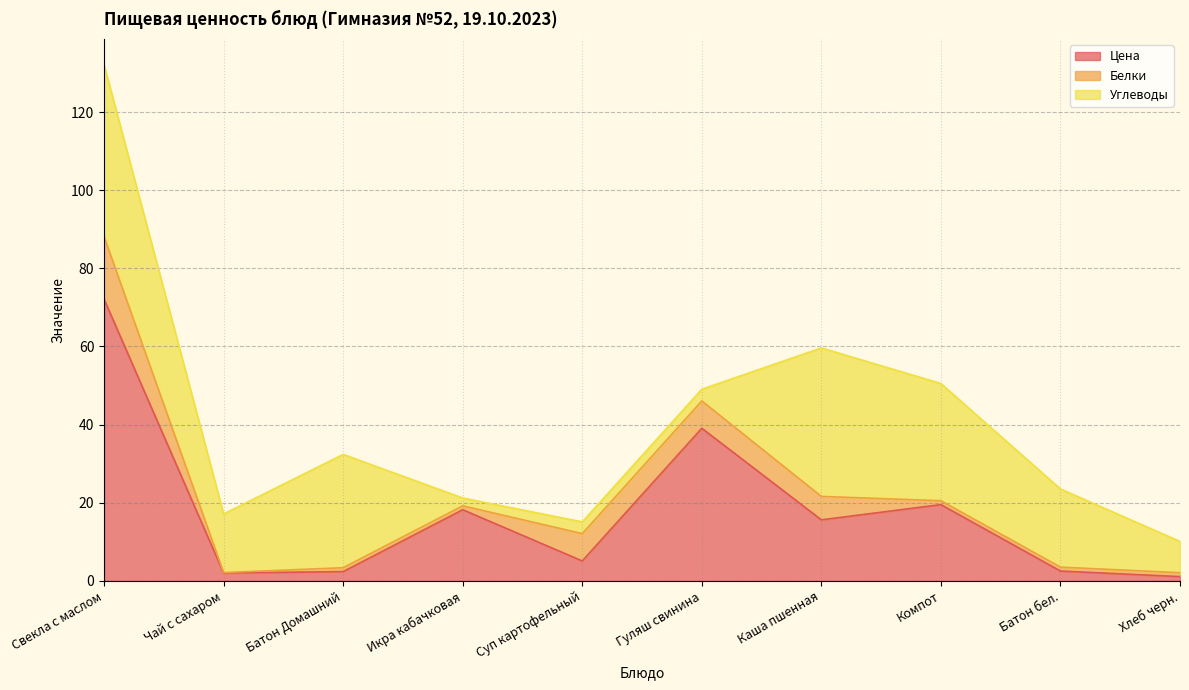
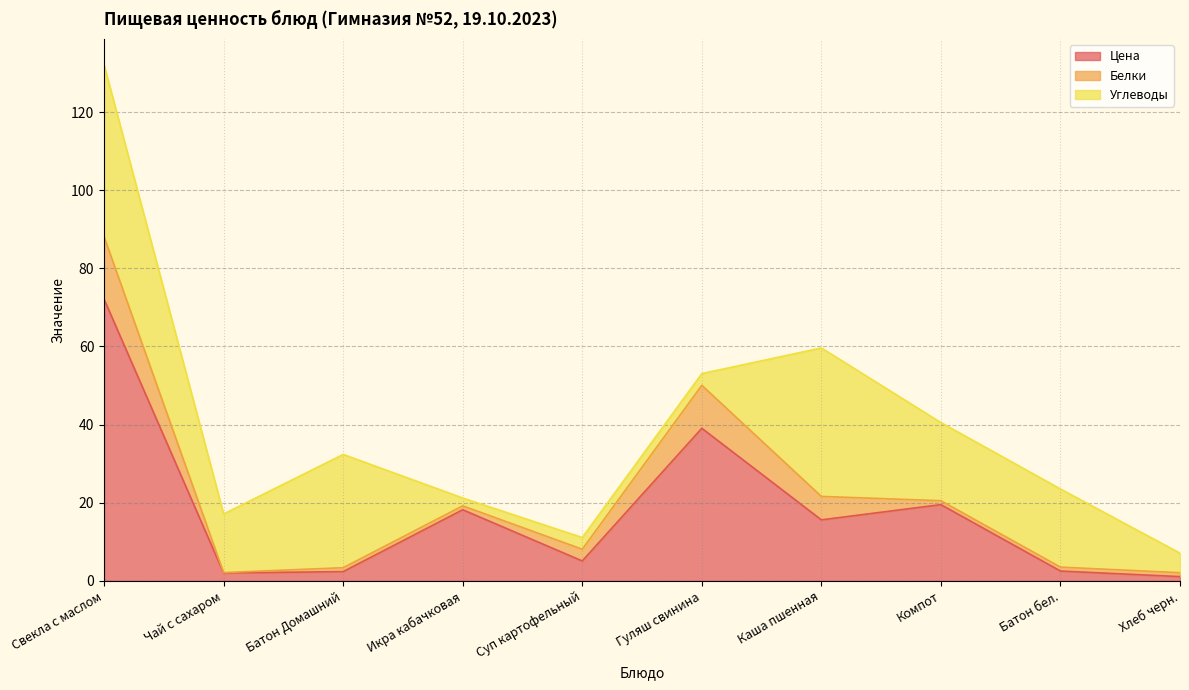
Белки, Суп картофельный: 7 -> 3
Белки, Гуляш свинина: 7 -> 11
Углеводы, Компот: 30 -> 20
Углеводы, Хлеб черн.: 8 -> 5
